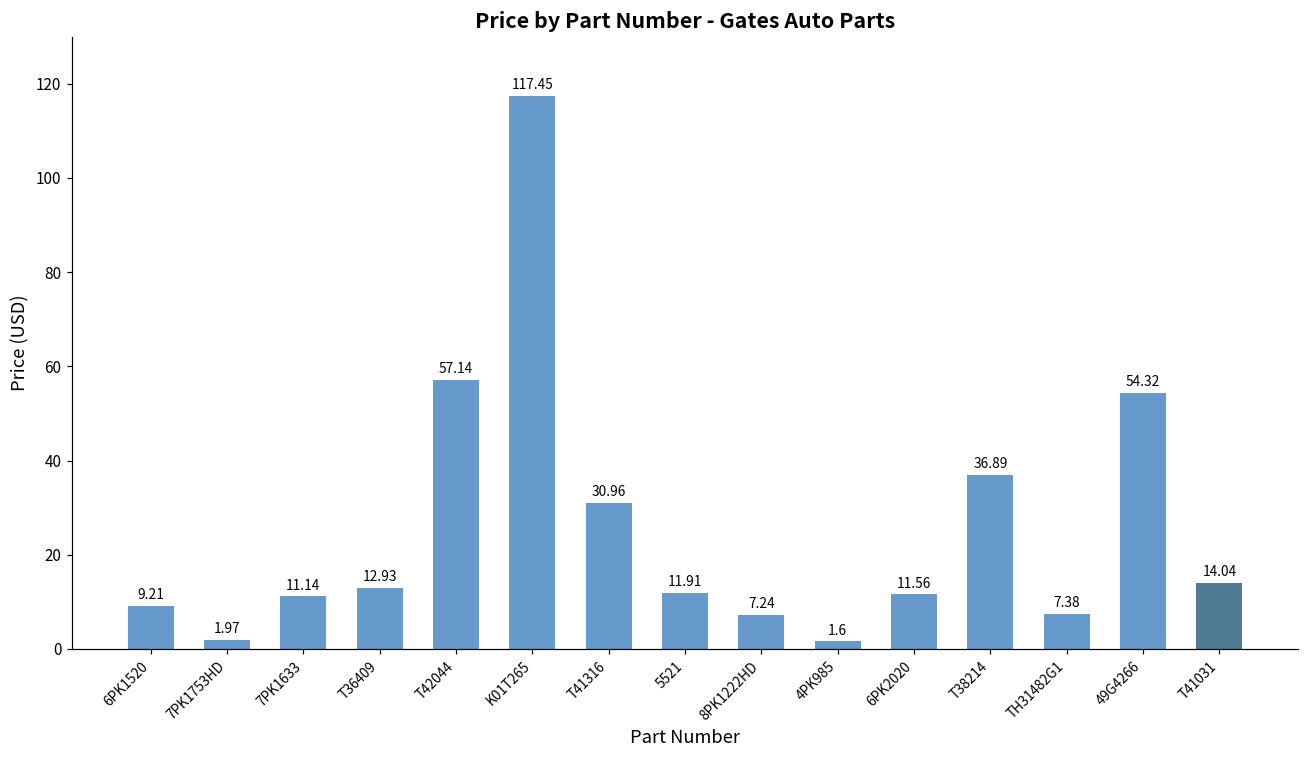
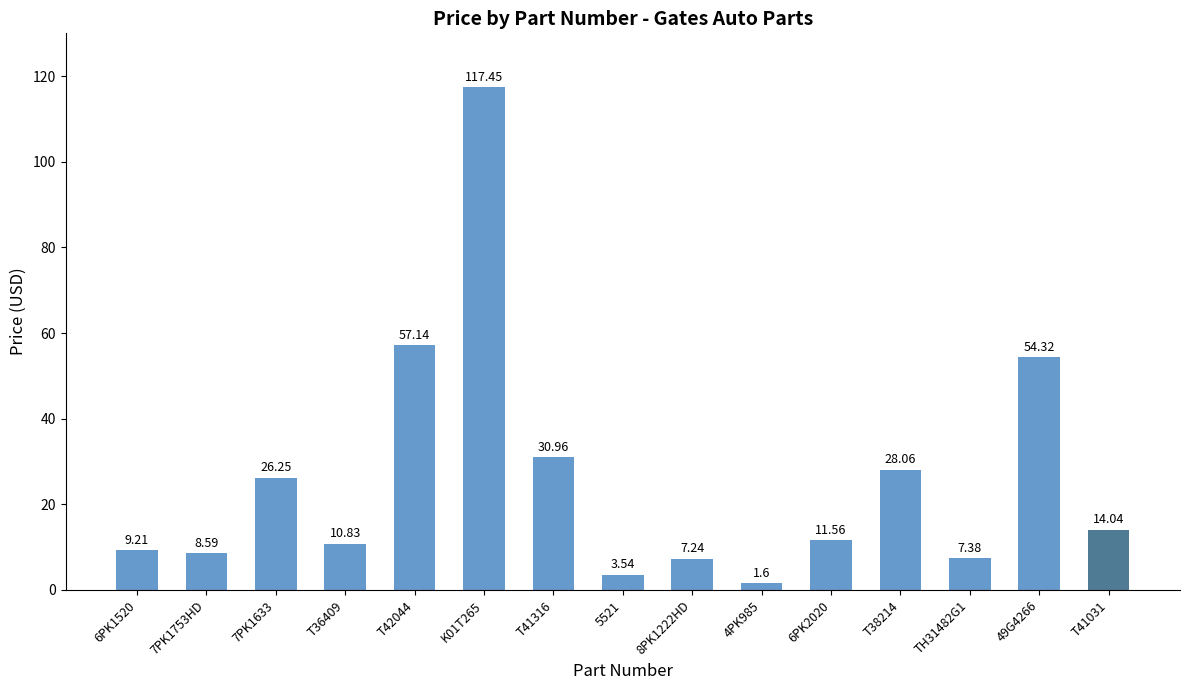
7PK1753HD: 1.97 -> 8.59
7PK1633: 11.14 -> 26.25
T36409: 12.93 -> 10.83
5521: 11.91 -> 3.54
T38214: 36.89 -> 28.06
